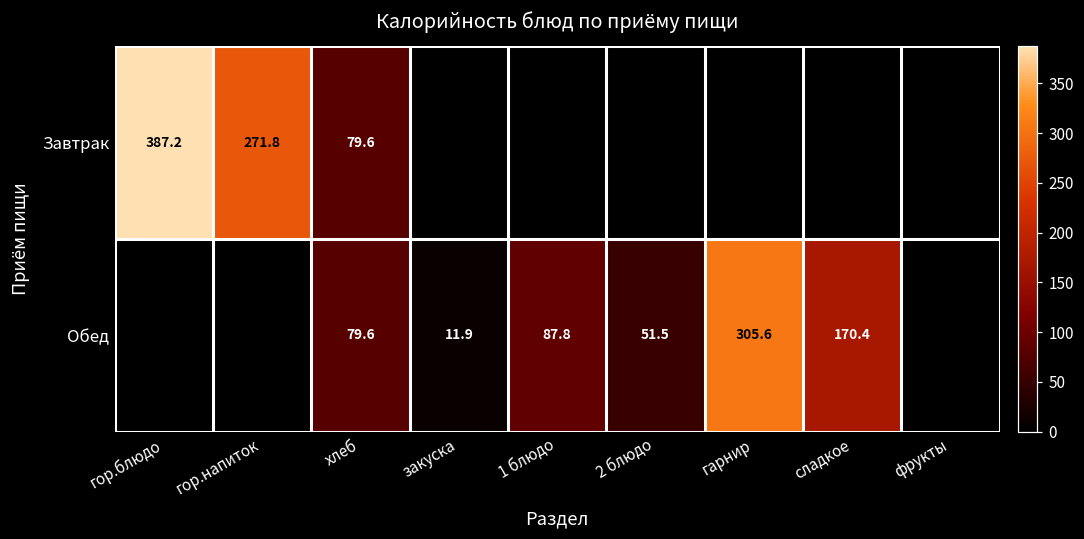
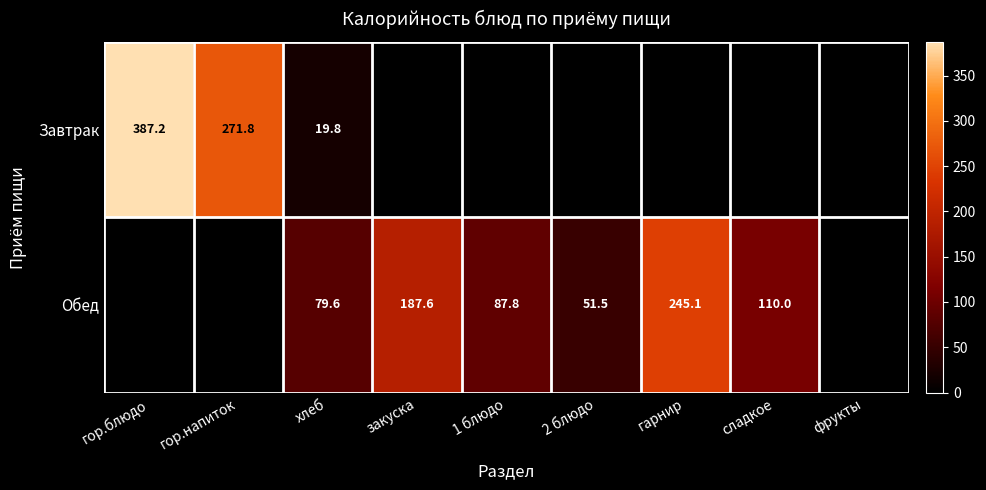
Завтрак, хлеб: 79.6 -> 19.8
Обед, закуска: 11.9 -> 187.6
Обед, гарнир: 305.6 -> 245.1
Обед, сладкое: 170.4 -> 110.0
